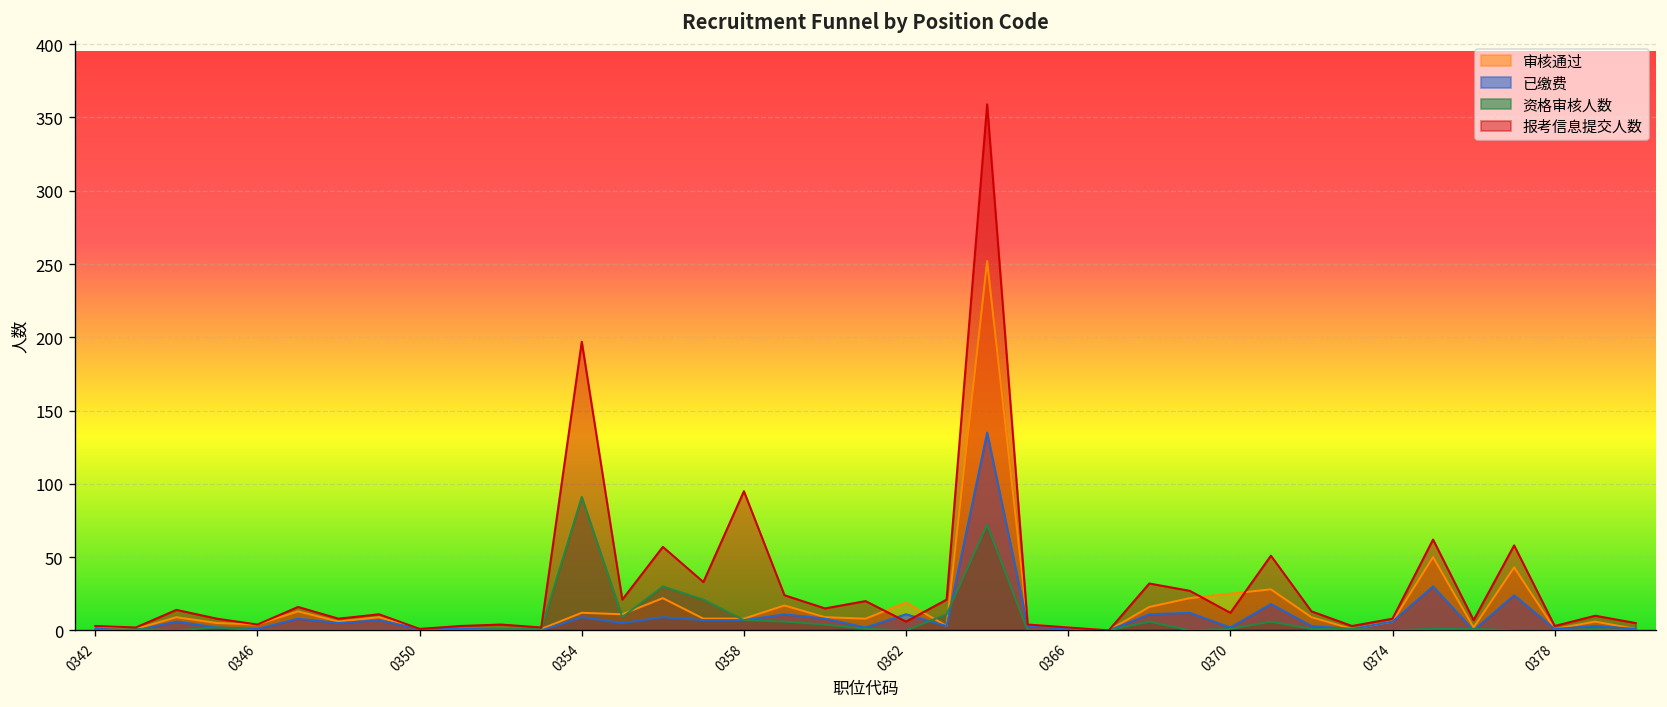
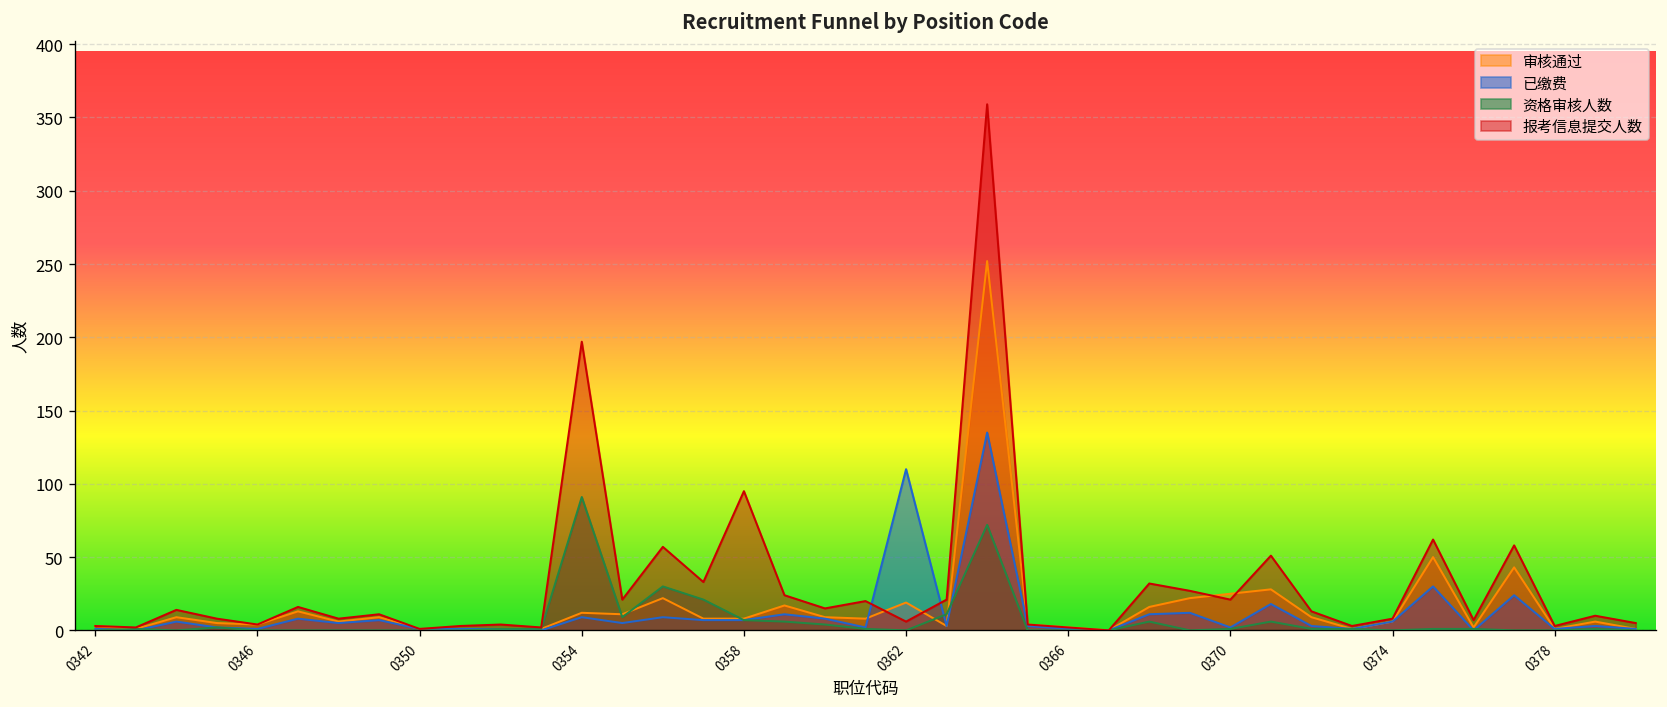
已缴费, 0362: 11 -> 110
报考信息提交人数, 0370: 12 -> 21
